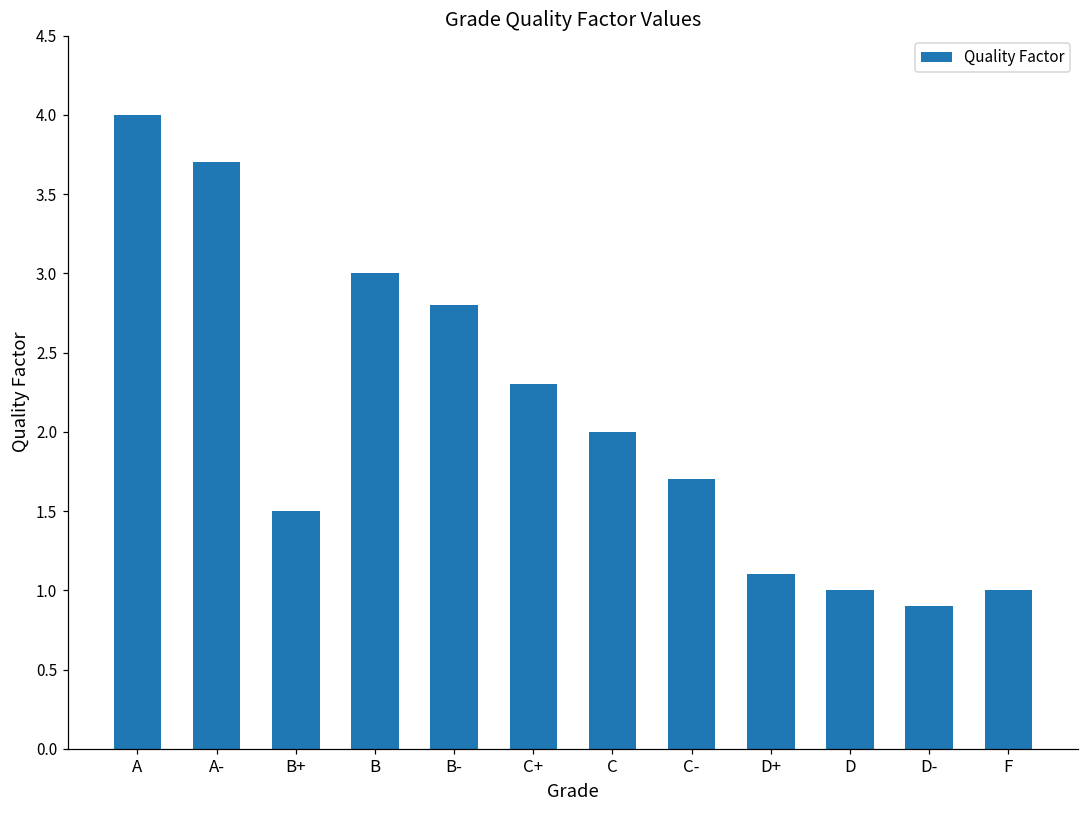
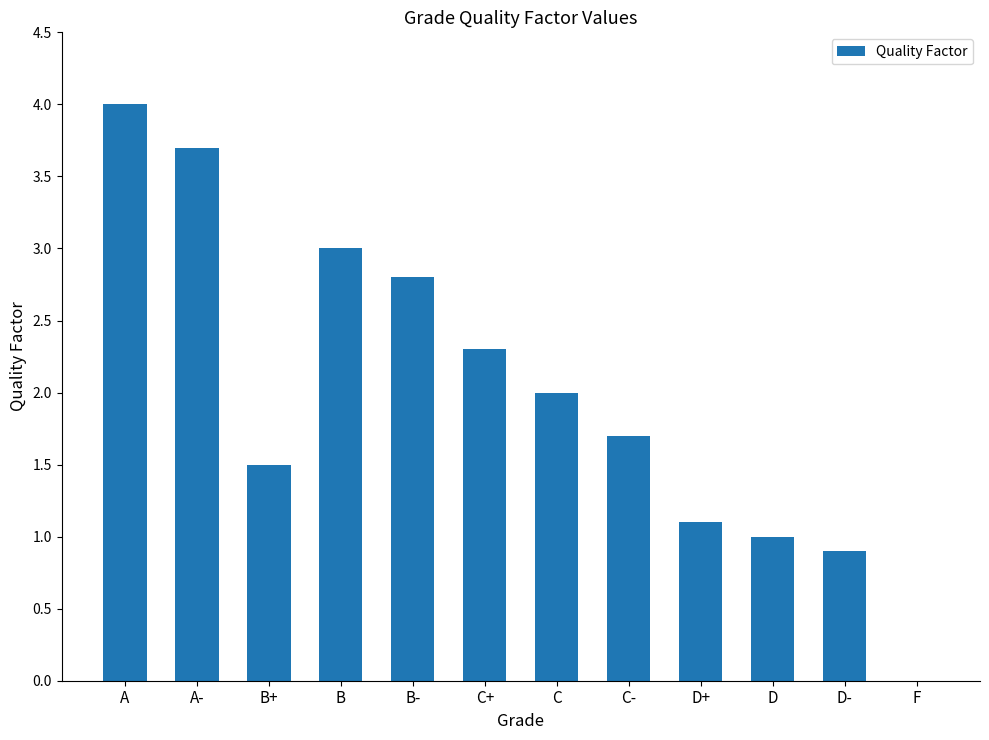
F: 1 -> 0
